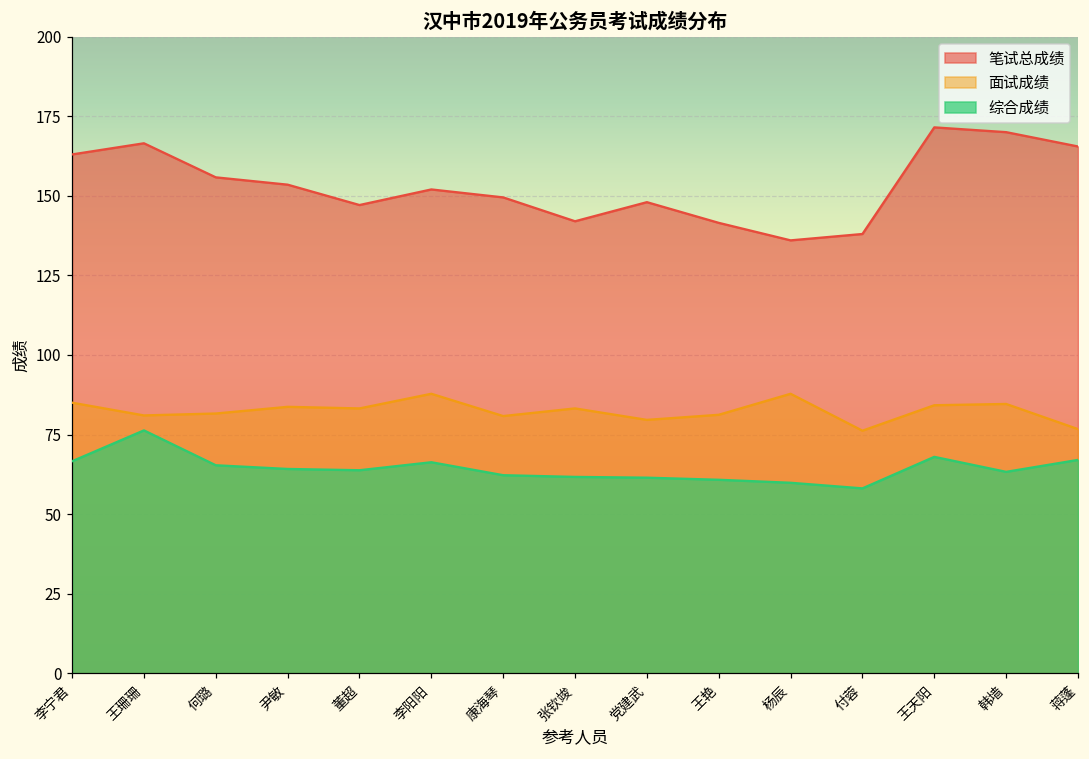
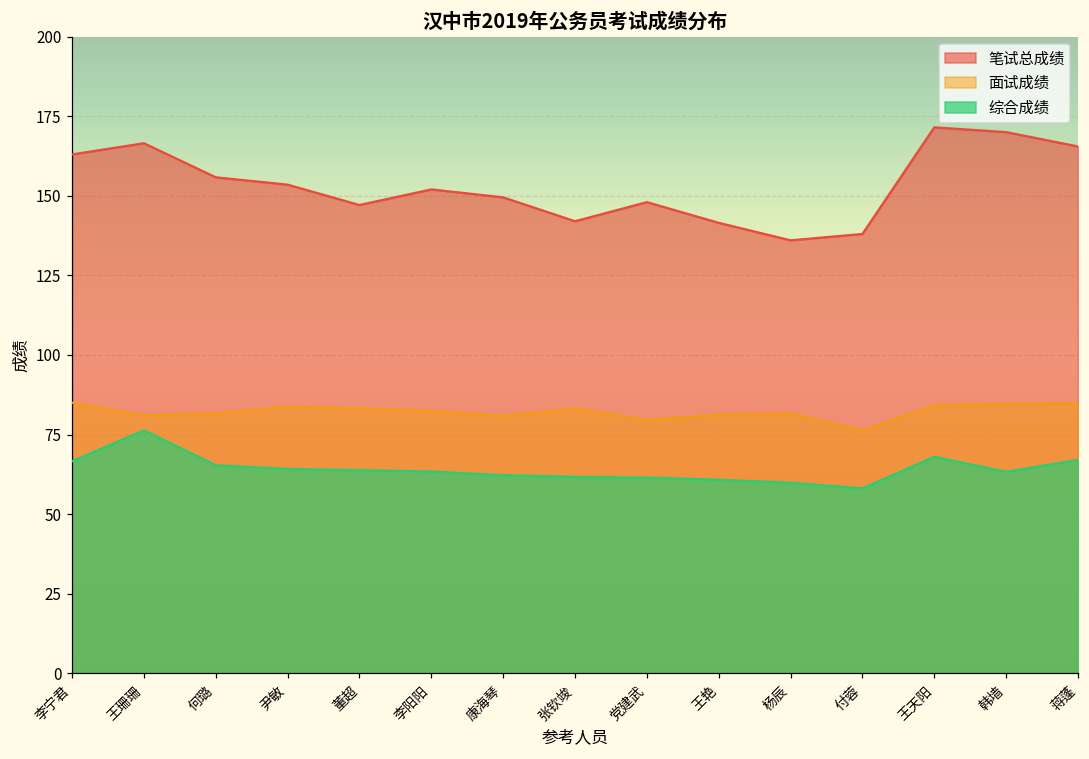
面试成绩, 李阳阳: 88 -> 82
综合成绩, 李阳阳: 66 -> 63
面试成绩, 杨辰: 88 -> 82
面试成绩, 蒋蓬: 77 -> 85
